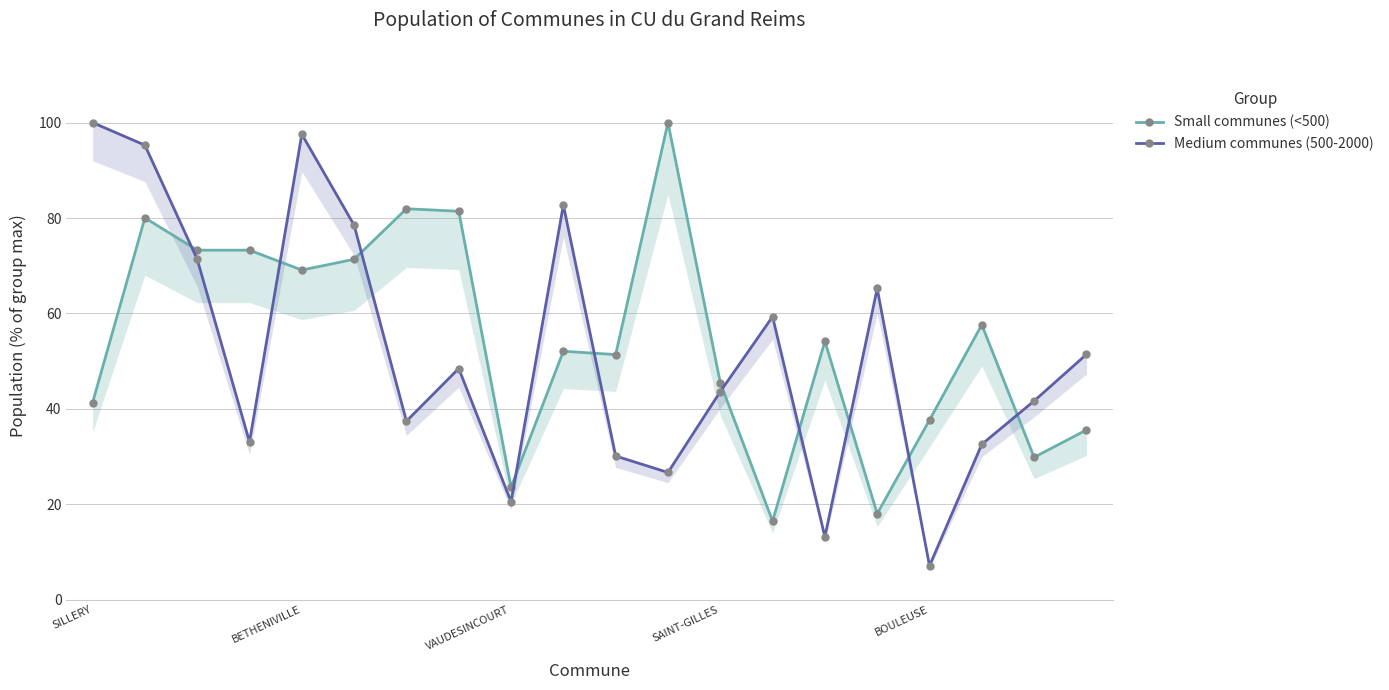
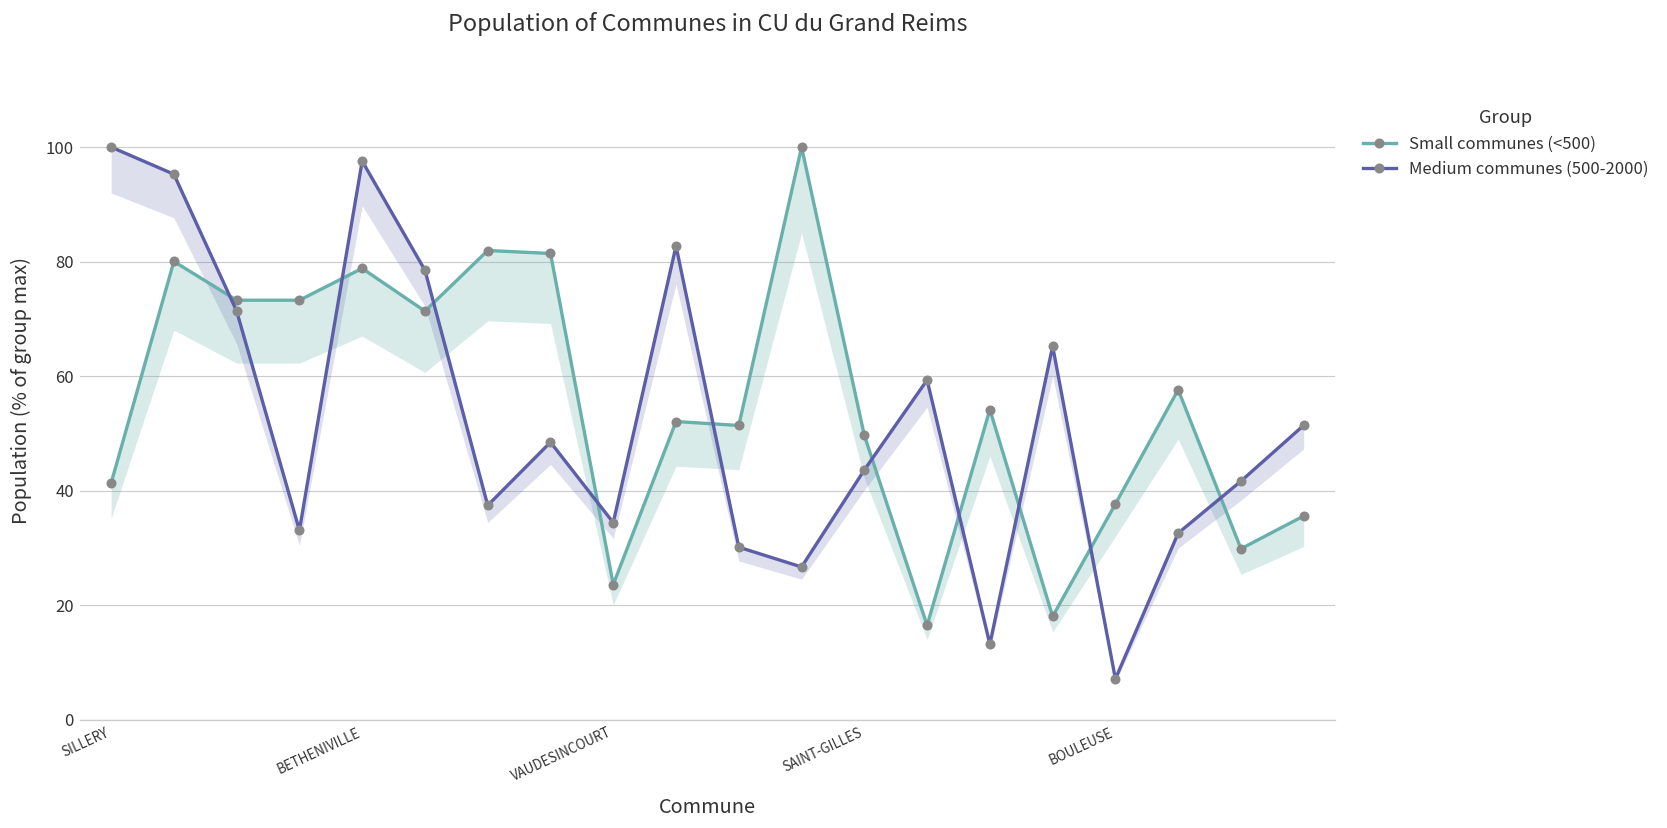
Small communes (<500), BETHENIVILLE: 69 -> 79
Medium communes (500-2000), VAUDESINCOURT: 21 -> 34
Small communes (<500), SAINT-GILLES: 45 -> 50
